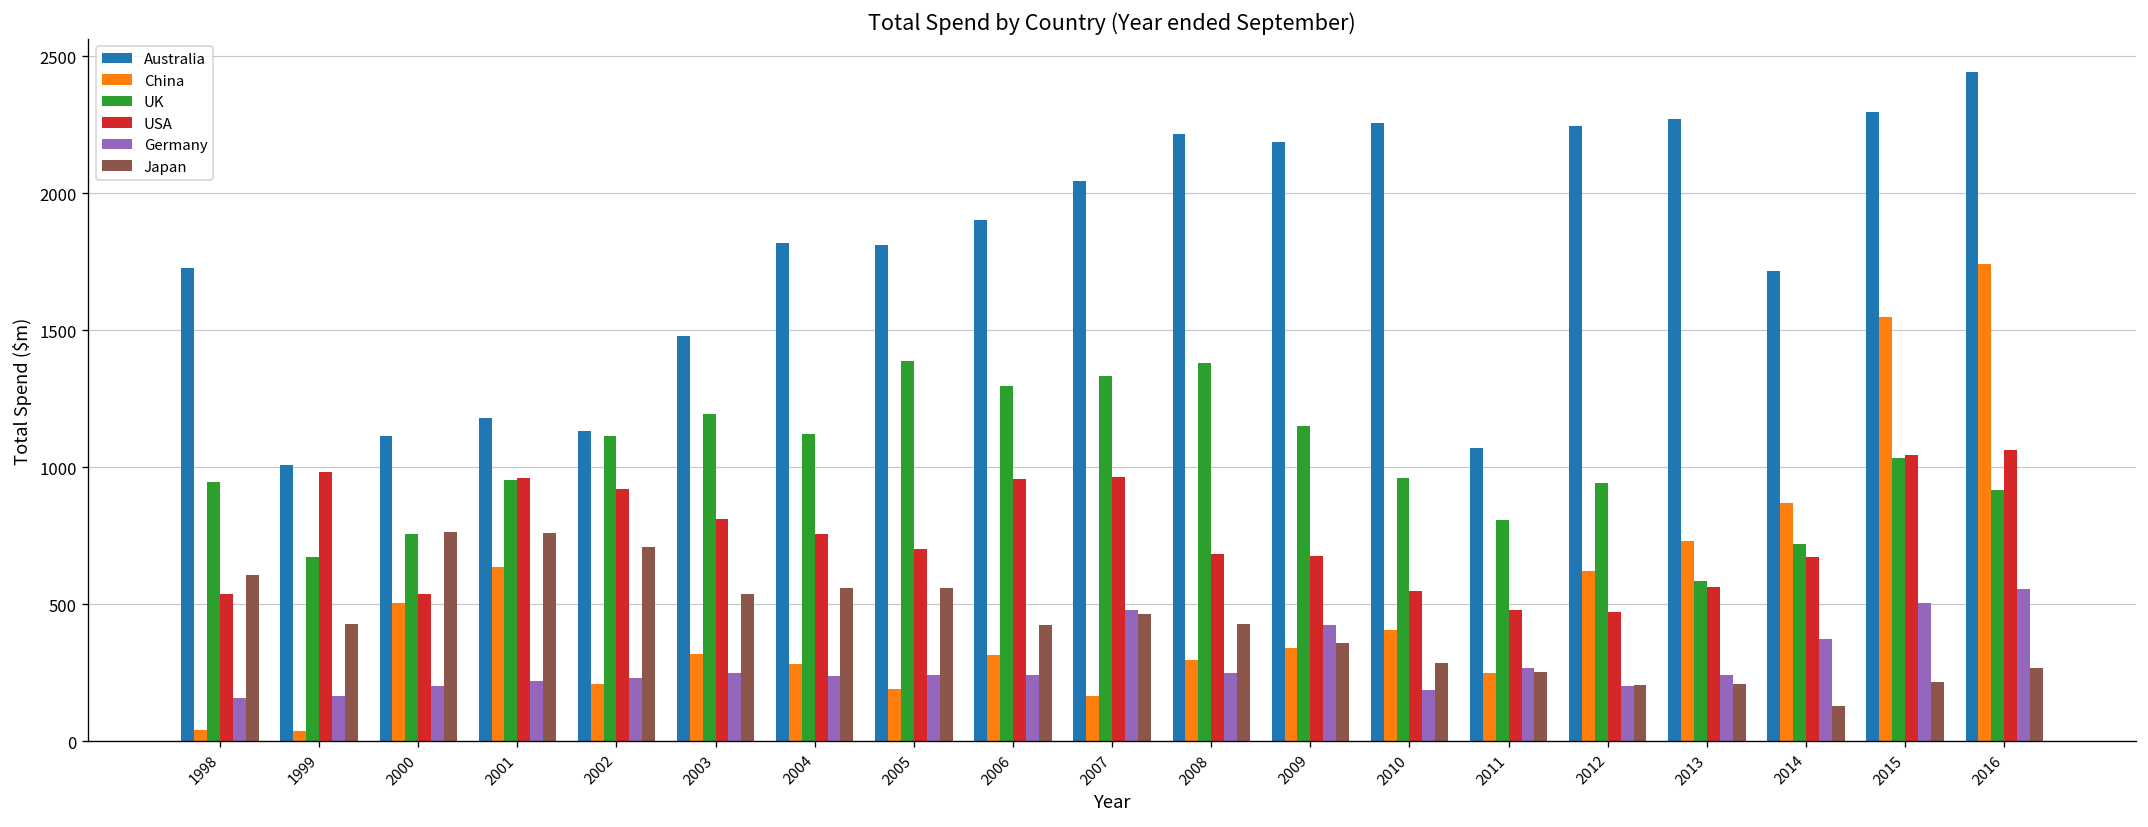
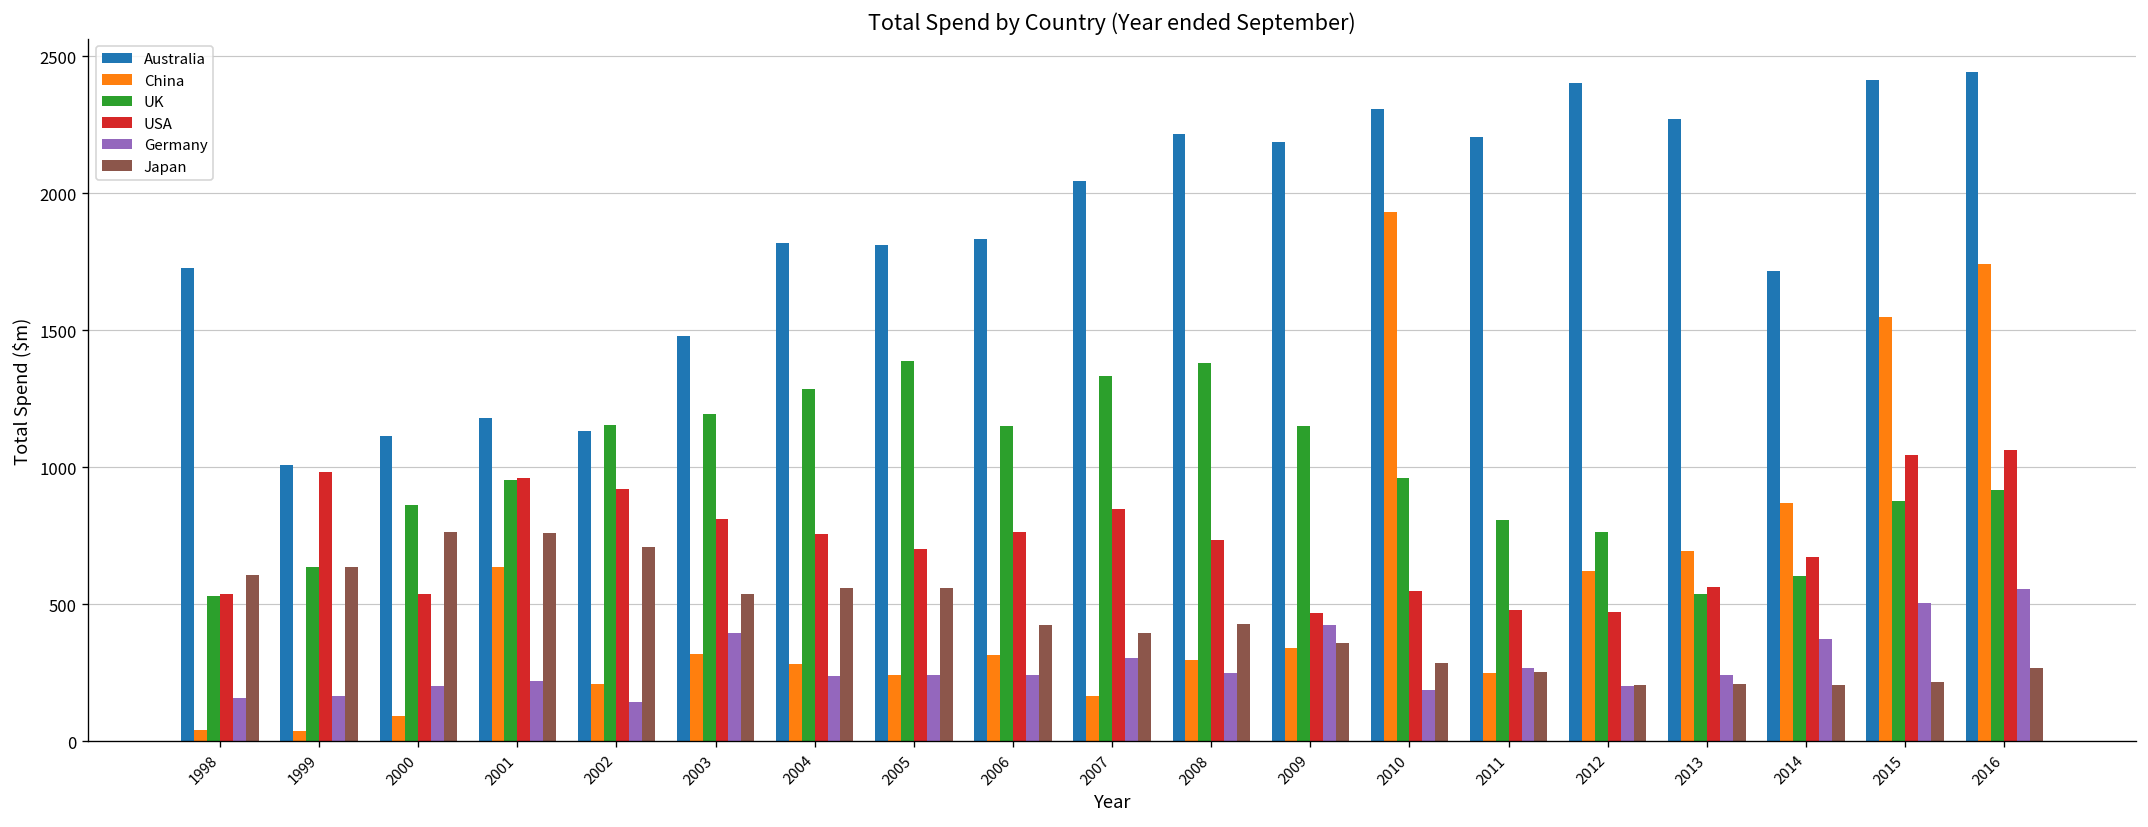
UK, 1998: 950 -> 530
UK, 1999: 670 -> 640
Japan, 1999: 430 -> 640
China, 2000: 510 -> 90
UK, 2000: 760 -> 860
UK, 2002: 1110 -> 1150
Germany, 2002: 230 -> 140
Germany, 2003: 250 -> 390
UK, 2004: 1120 -> 1290
China, 2005: 190 -> 240
Australia, 2006: 1900 -> 1830
UK, 2006: 1300 -> 1150
USA, 2006: 960 -> 760
USA, 2007: 960 -> 850
Germany, 2007: 480 -> 300
Japan, 2007: 470 -> 400
USA, 2008: 680 -> 740
USA, 2009: 680 -> 470
Australia, 2010: 2250 -> 2310
China, 2010: 410 -> 1930
Australia, 2011: 1070 -> 2210
Australia, 2012: 2250 -> 2400
UK, 2012: 940 -> 770
China, 2013: 730 -> 690
UK, 2013: 590 -> 540
UK, 2014: 720 -> 600
Japan, 2014: 130 -> 210
Australia, 2015: 2300 -> 2410
UK, 2015: 1030 -> 880
